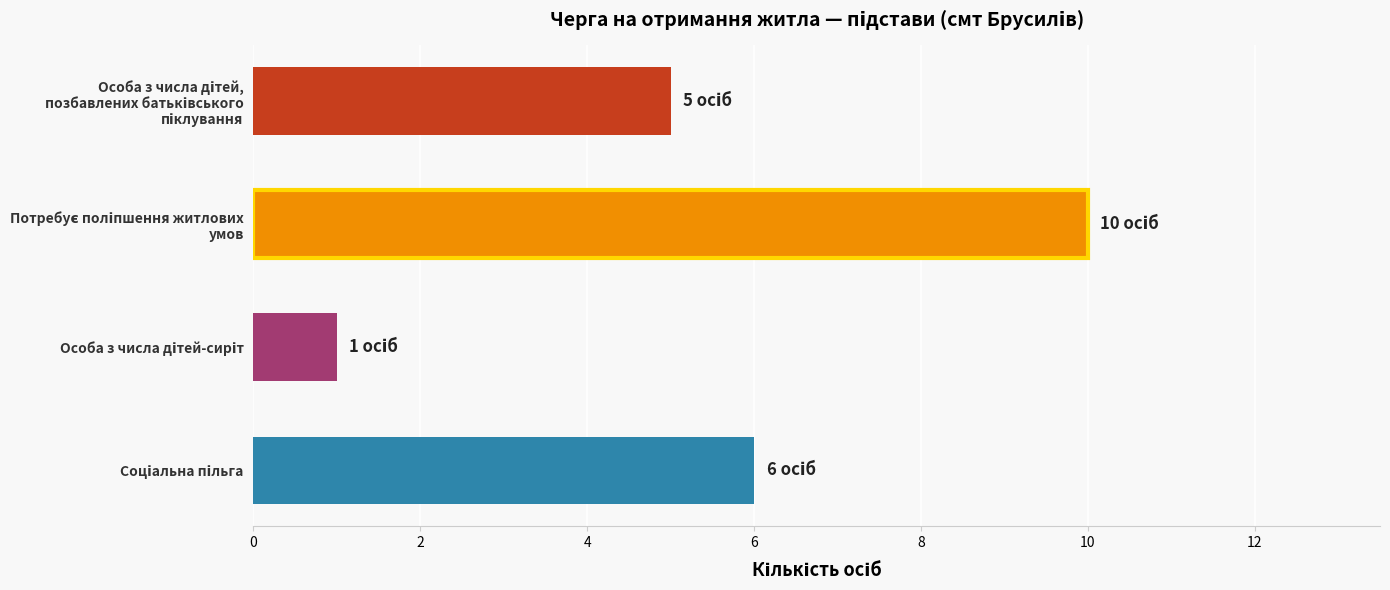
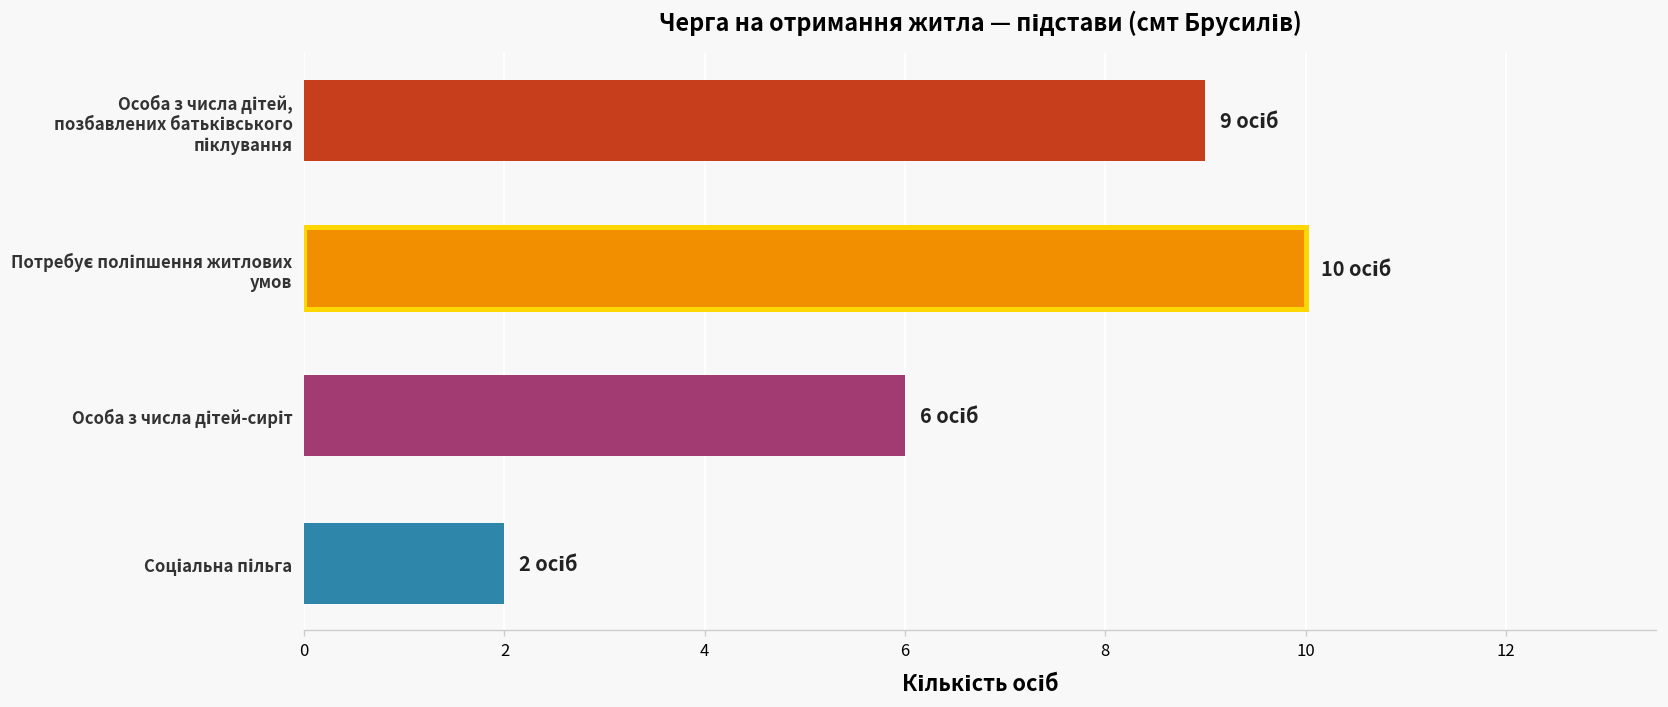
Особа з числа дітей, позбавлених батьківського піклування: 5 -> 9
Особа з числа дітей-сиріт: 1 -> 6
Соціальна пільга: 6 -> 2
